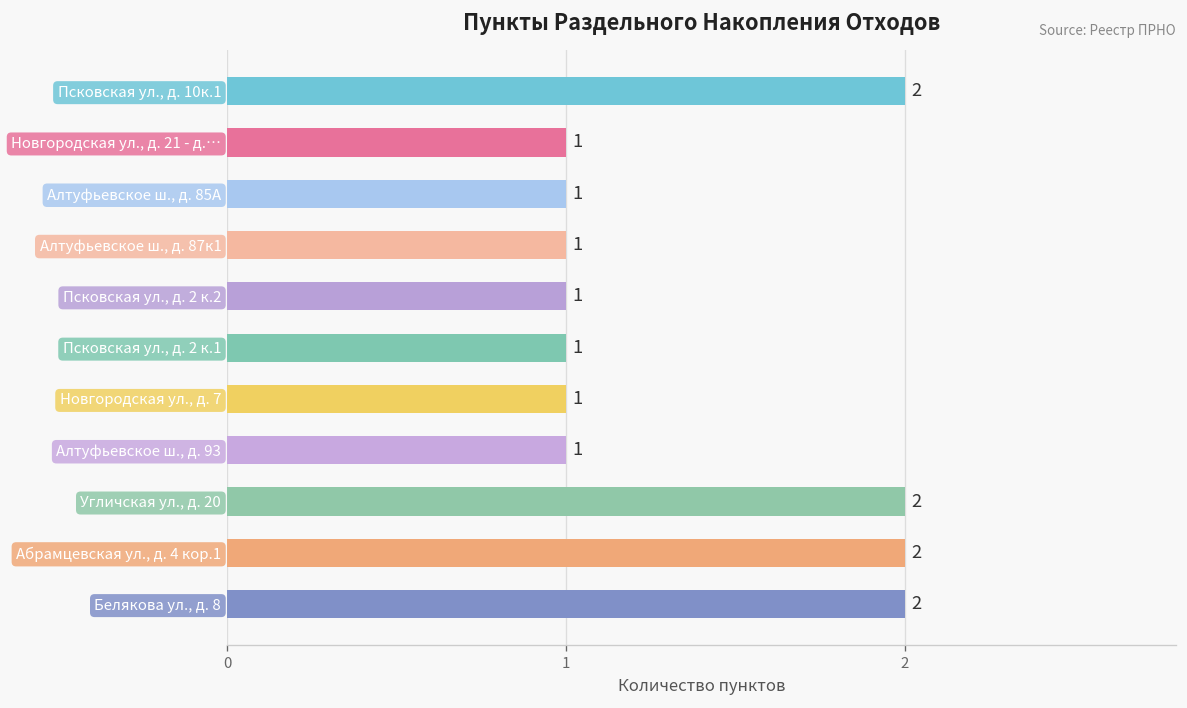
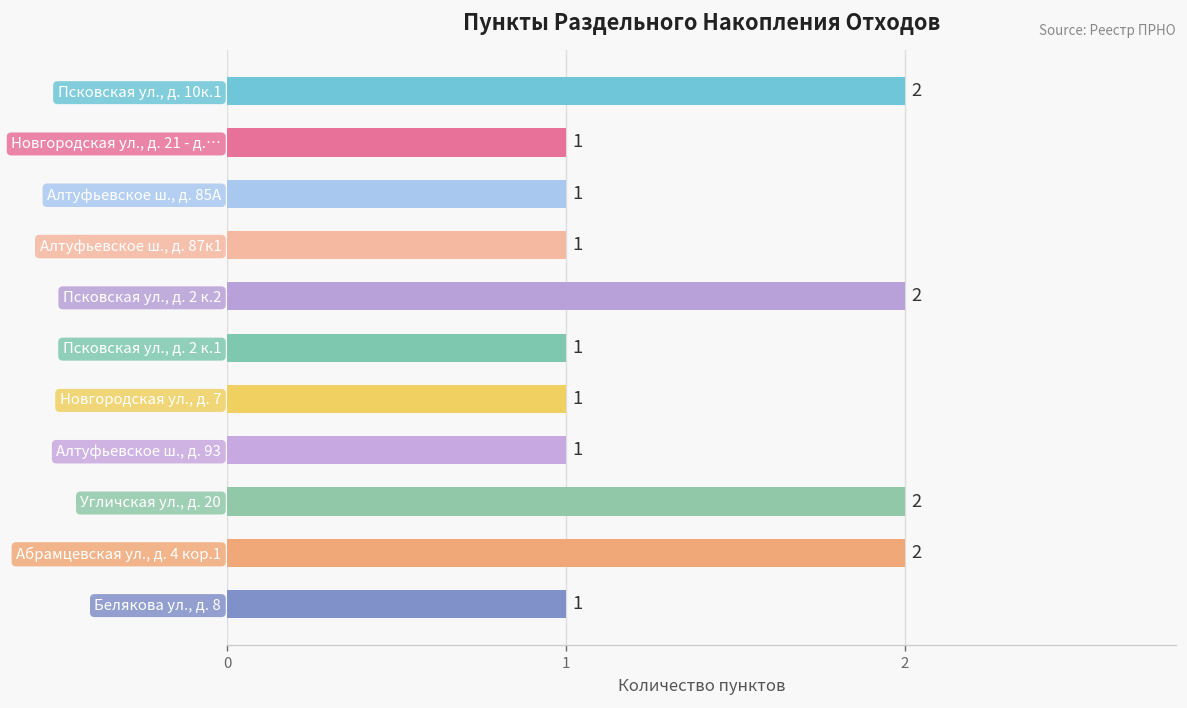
Псковская ул., д. 2 к.2: 1 -> 2
Белякова ул., д. 8: 2 -> 1
